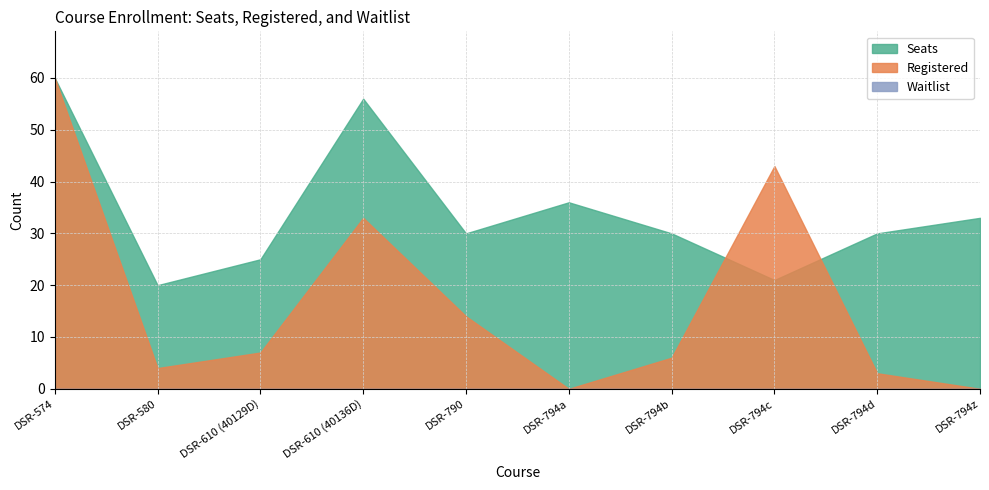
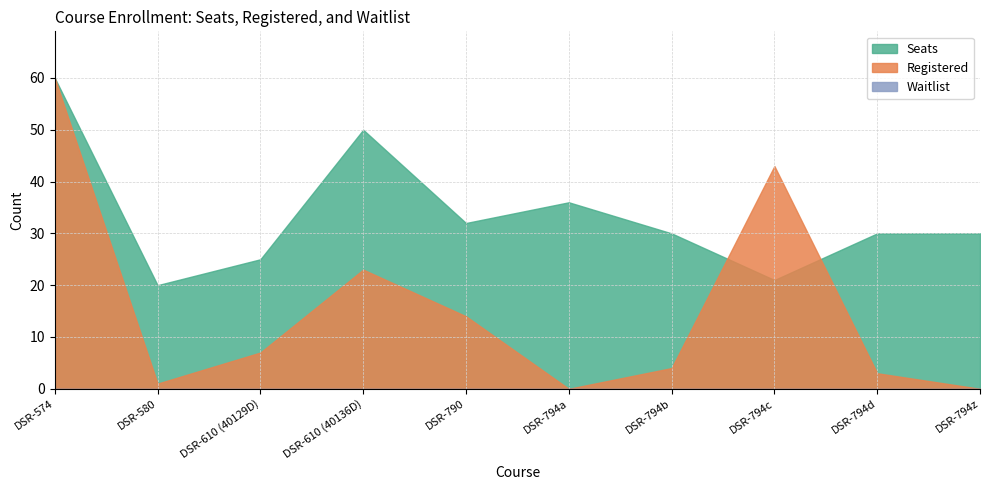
Registered, DSR-580: 4 -> 1
Seats, DSR-610 (40136D): 56 -> 50
Registered, DSR-610 (40136D): 33 -> 23
Seats, DSR-790: 30 -> 32
Registered, DSR-794b: 6 -> 4
Seats, DSR-794z: 33 -> 30
